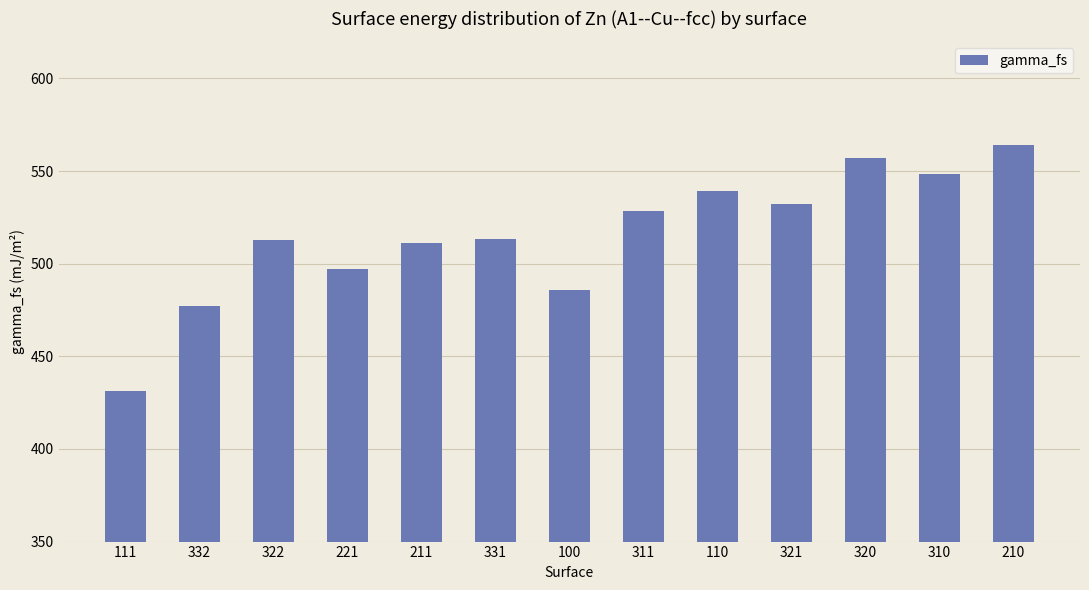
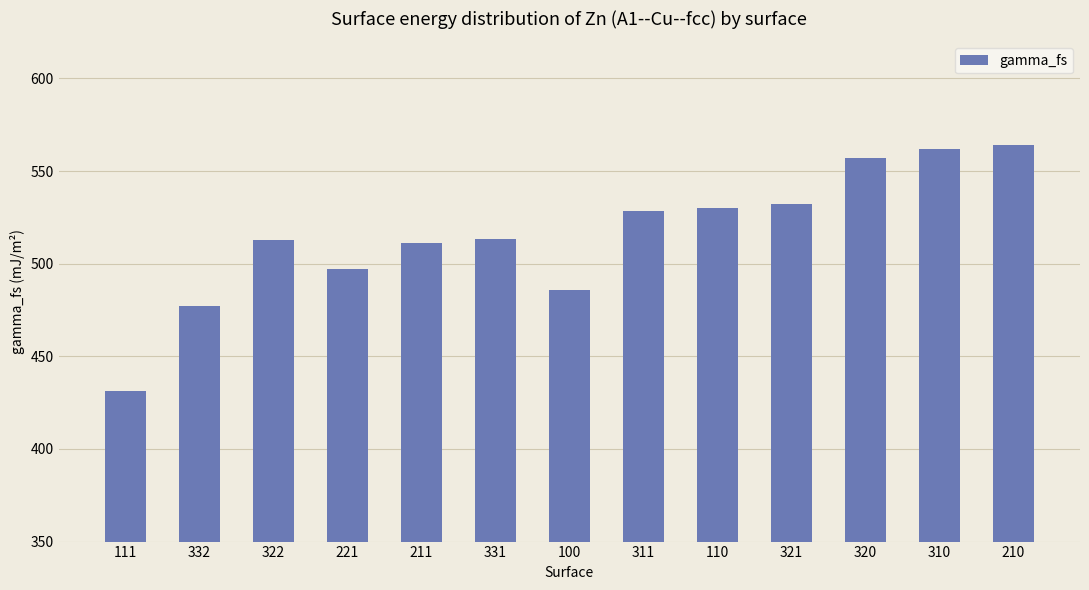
110: 539 -> 530
310: 549 -> 562
